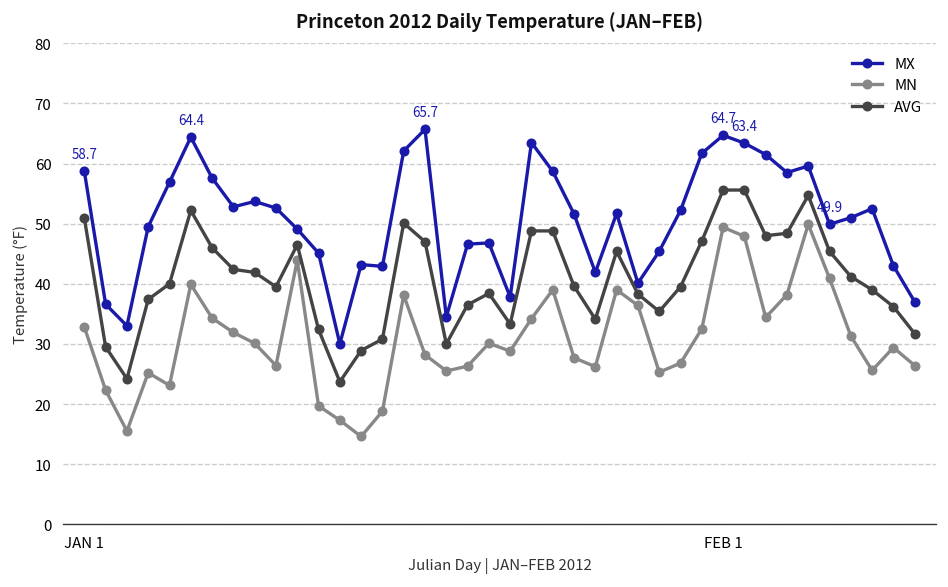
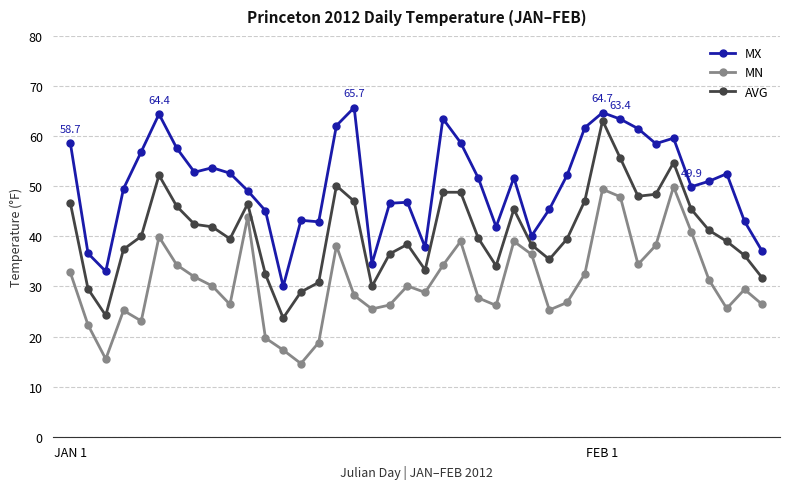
AVG, JAN 1: 51 -> 47
AVG, FEB 1: 56 -> 63
